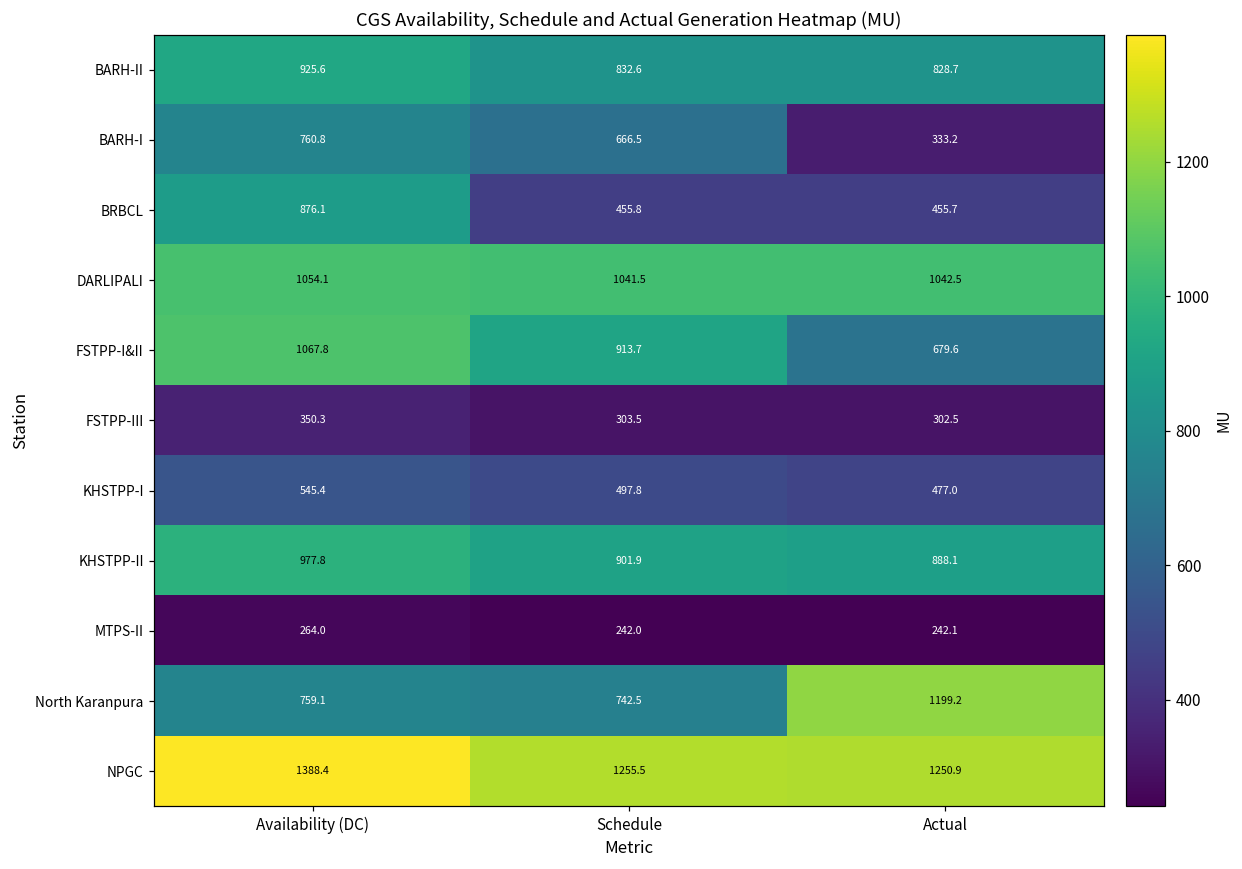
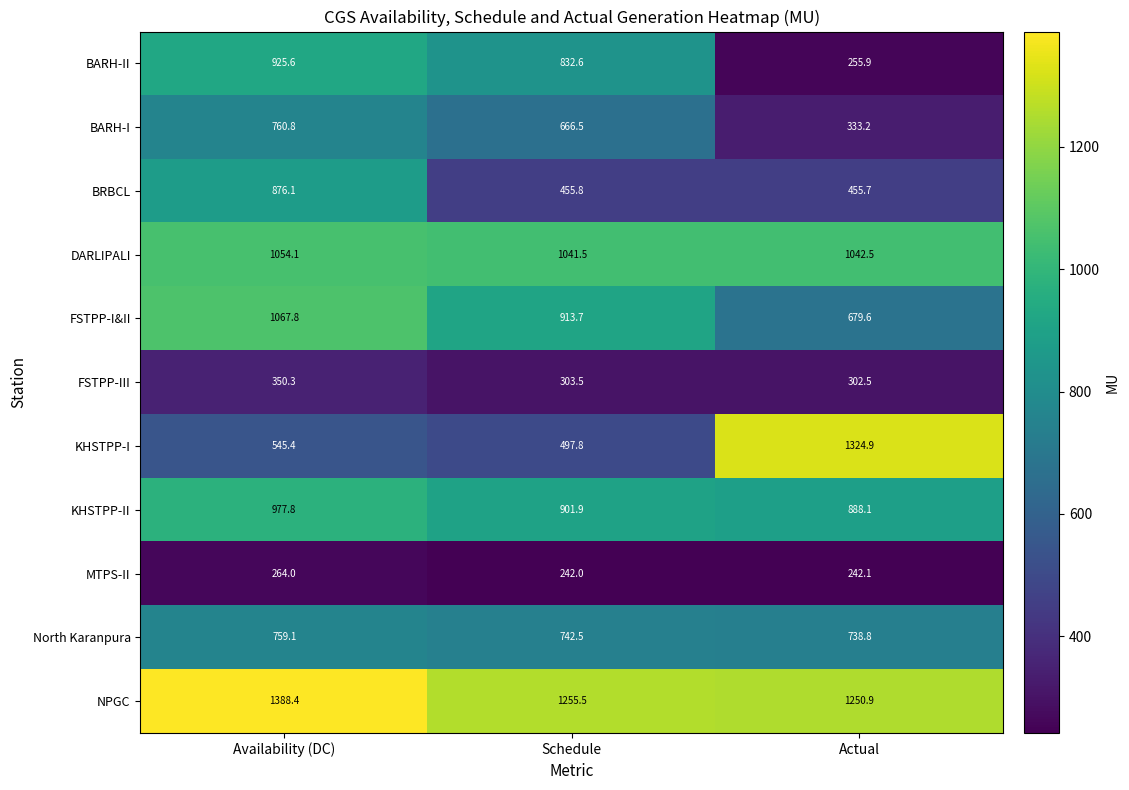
BARH-II, Actual: 828.7 -> 255.9
KHSTPP-I, Actual: 477.0 -> 1324.9
North Karanpura, Actual: 1199.2 -> 738.8
